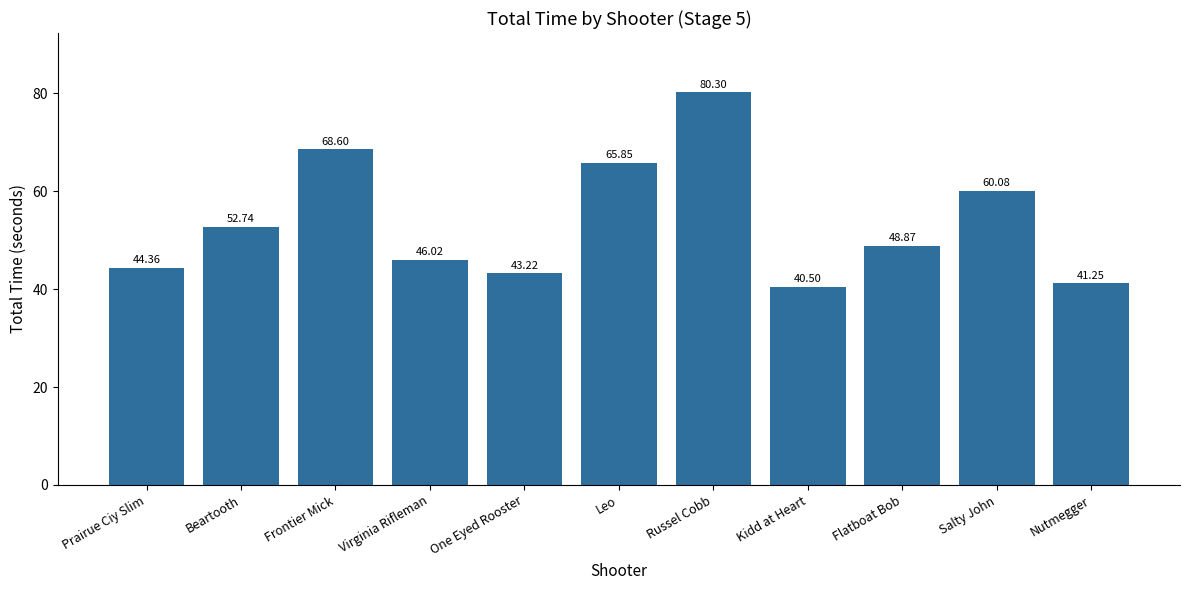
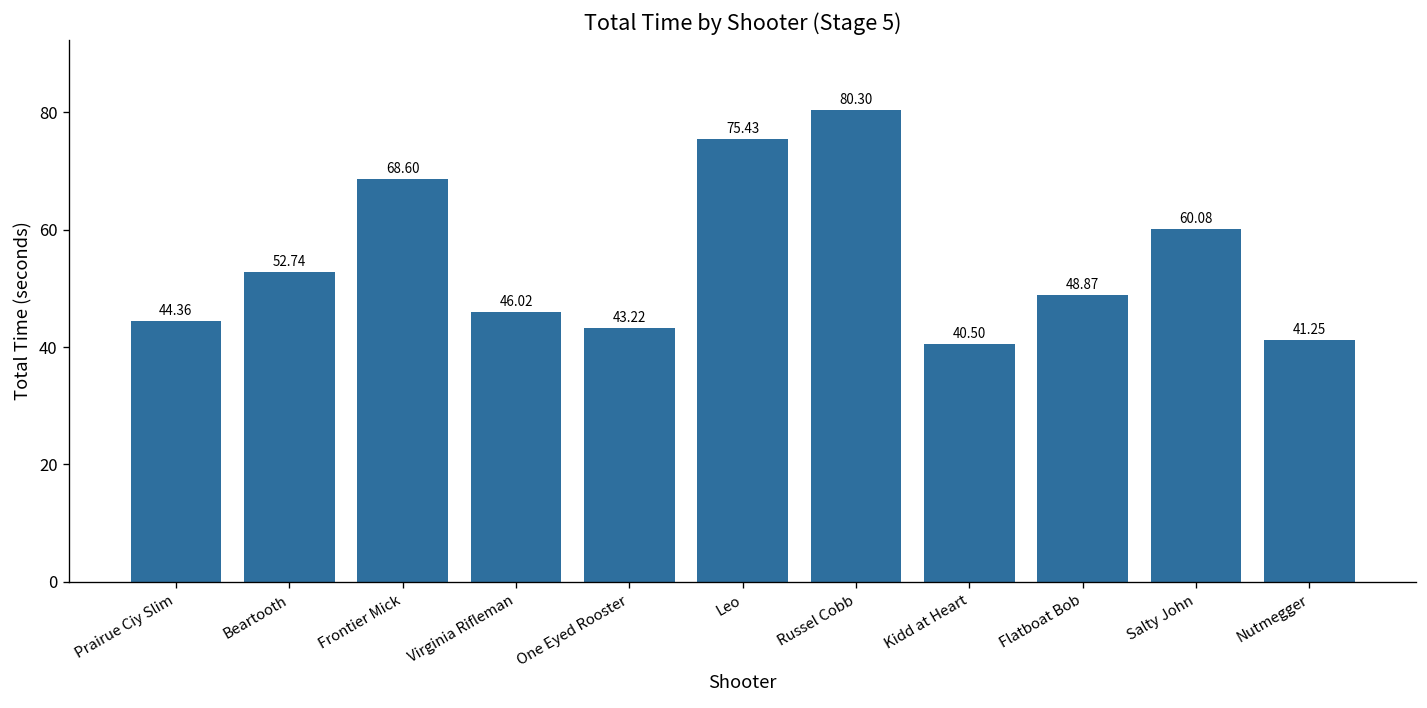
Leo: 65.85 -> 75.43
